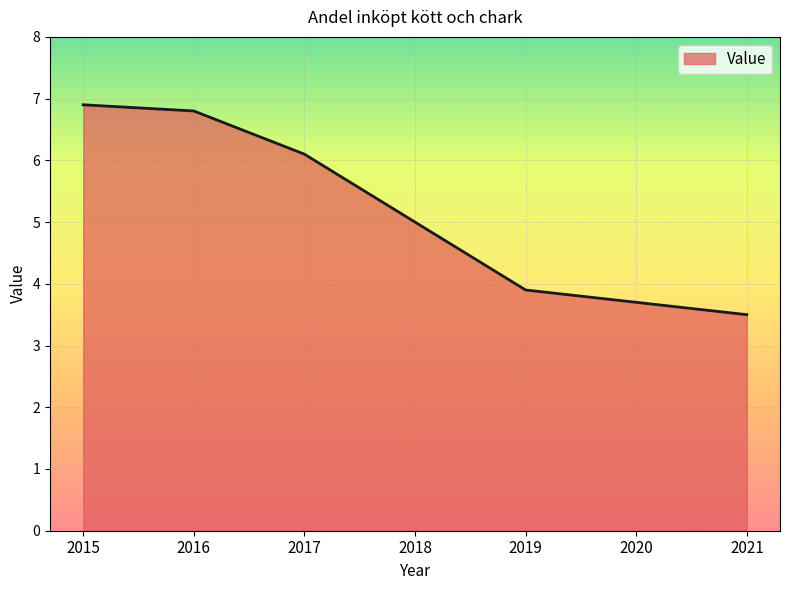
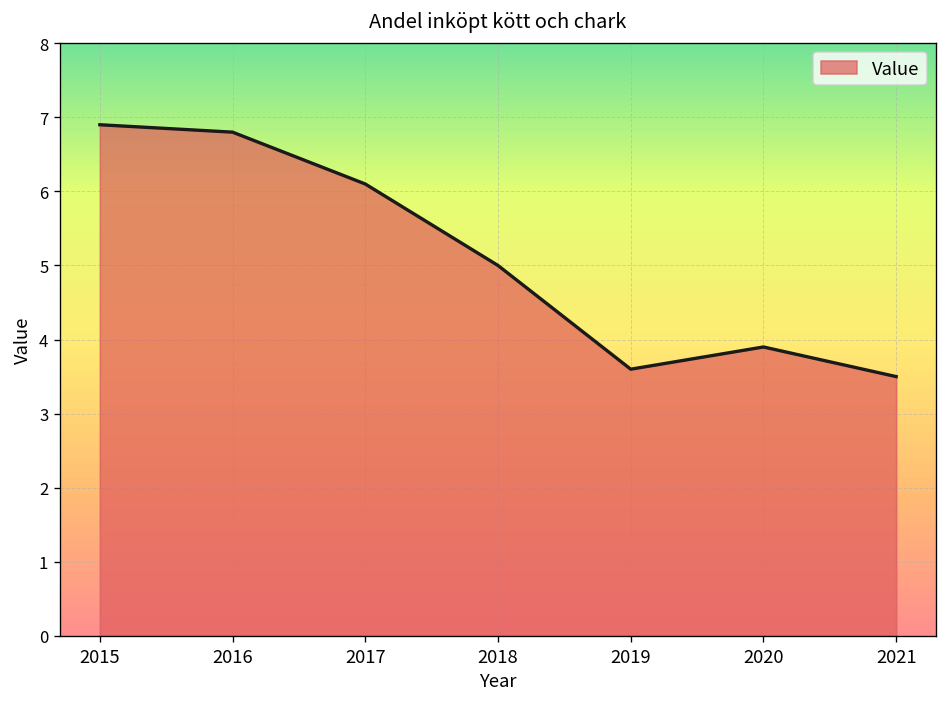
2019: 3.9 -> 3.6
2020: 3.7 -> 3.9
